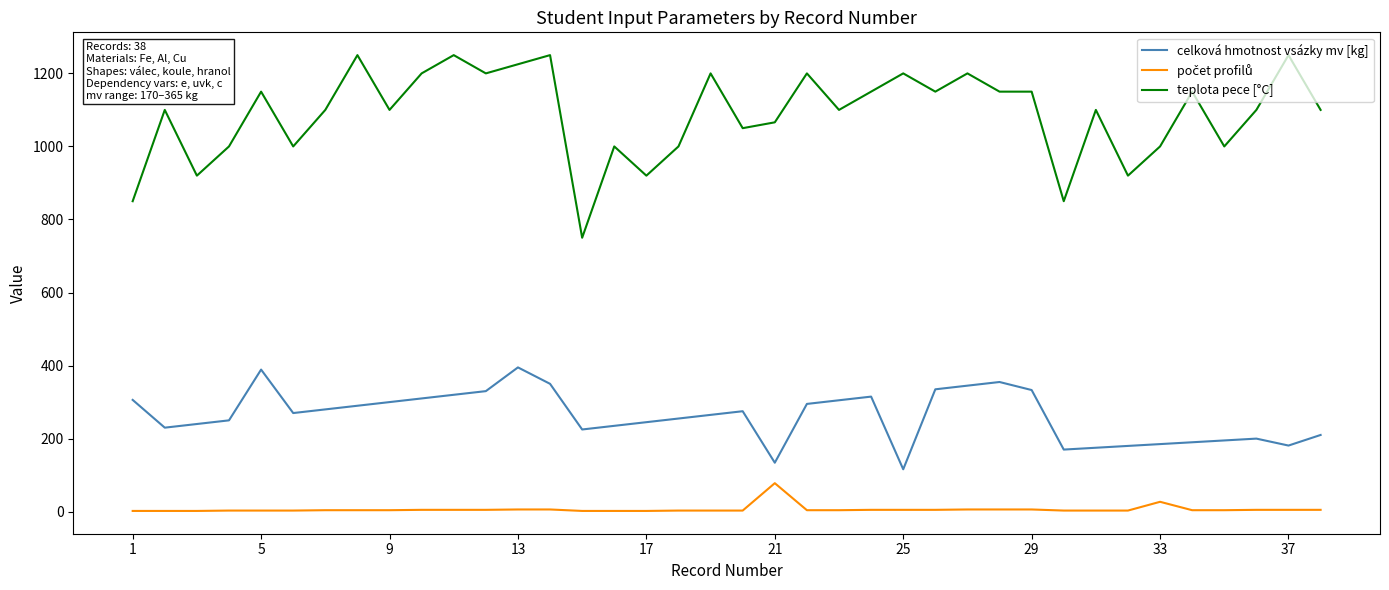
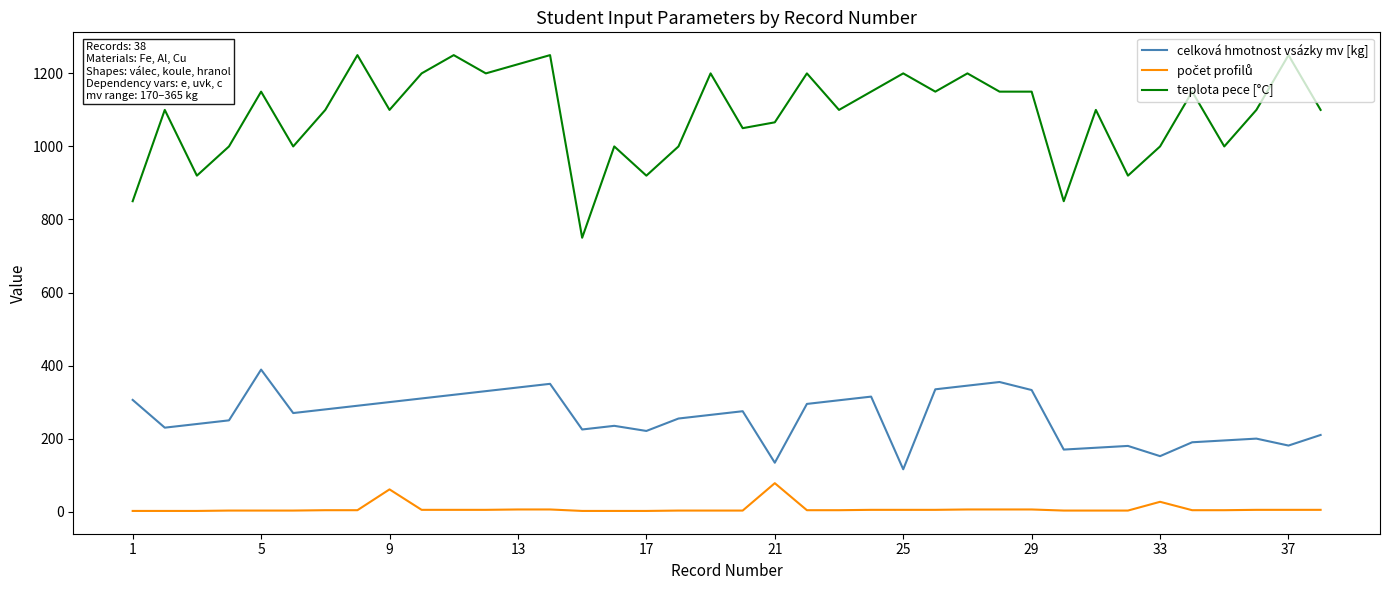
počet profilů, 9: 0 -> 60
celková hmotnost vsázky mv [kg], 13: 400 -> 340
celková hmotnost vsázky mv [kg], 17: 250 -> 220
celková hmotnost vsázky mv [kg], 33: 190 -> 150
